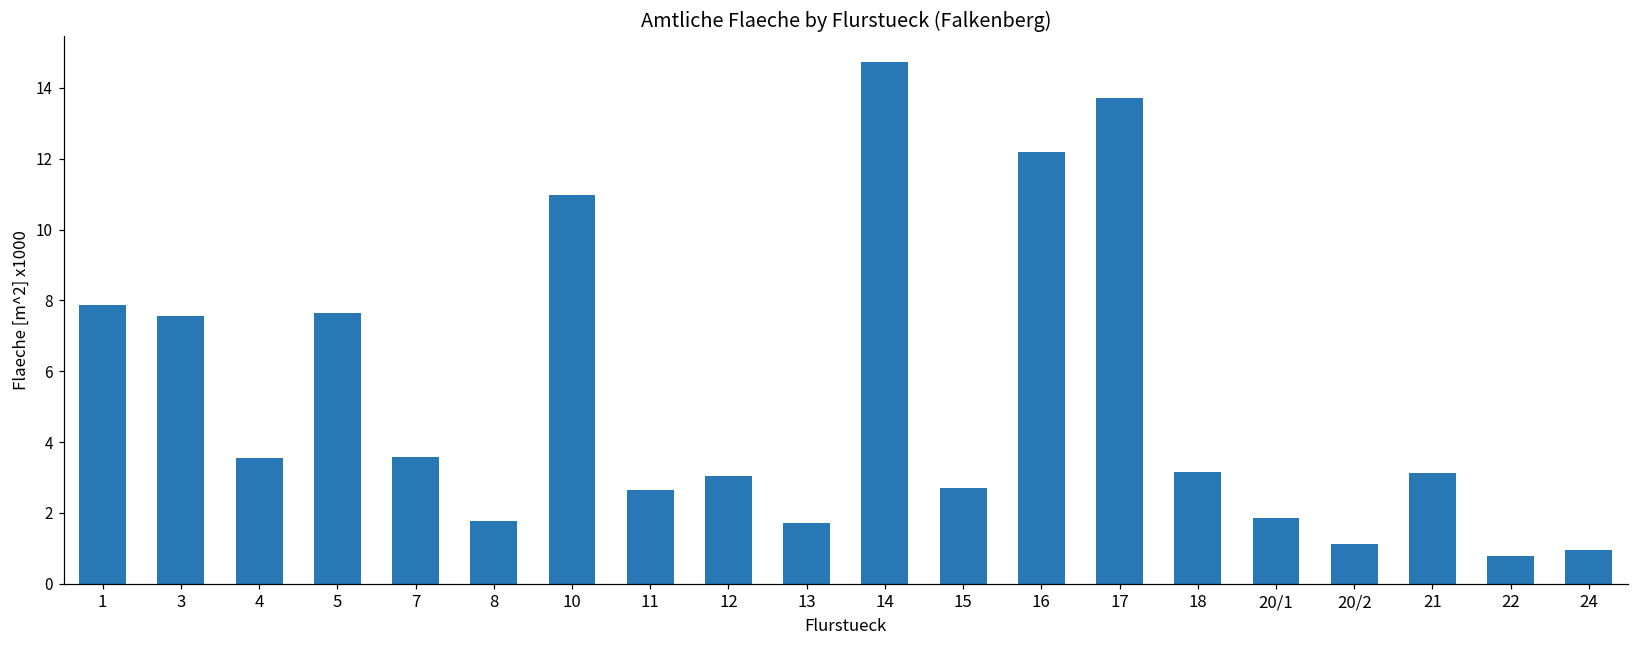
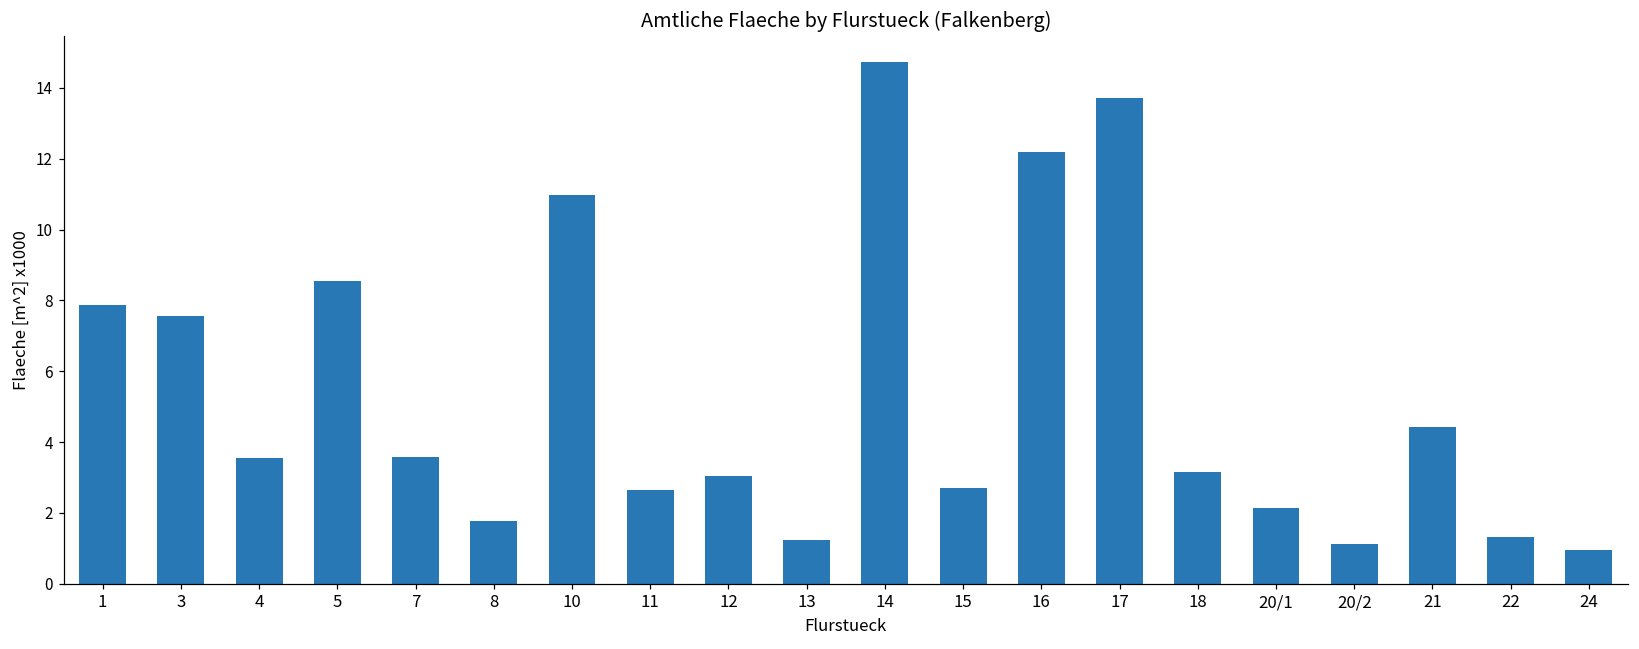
5: 7.7 -> 8.5
13: 1.7 -> 1.2
20/1: 1.9 -> 2.1
21: 3.1 -> 4.4
22: 0.8 -> 1.3
